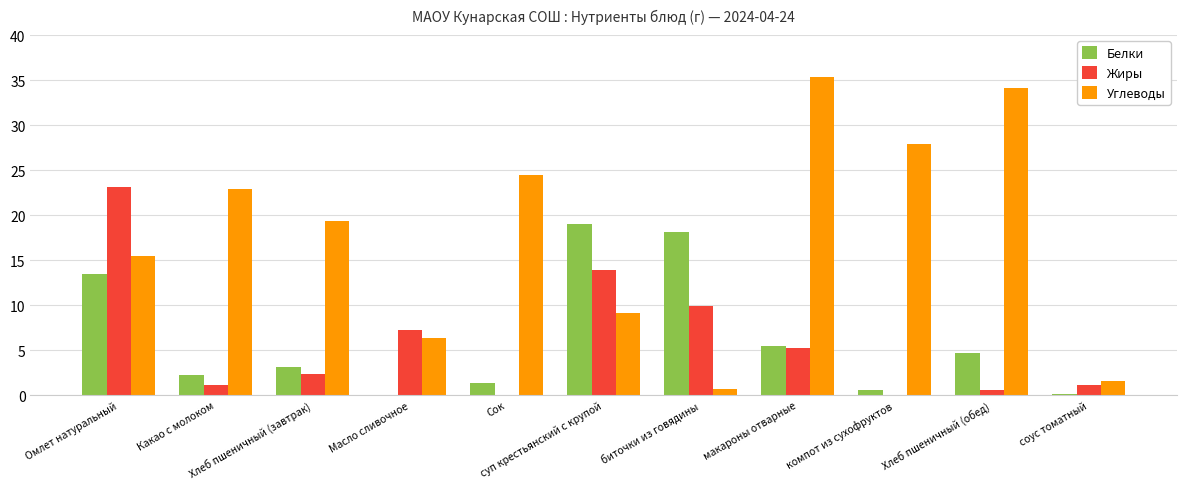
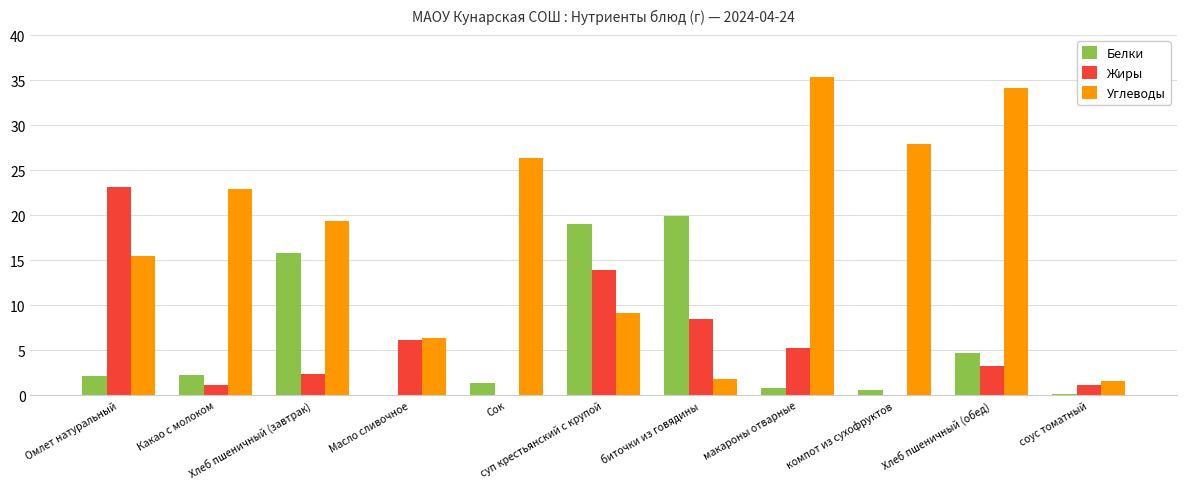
Белки, Омлет натуральный: 13 -> 2
Белки, Хлеб пшеничный (завтрак): 3 -> 16
Жиры, Масло сливочное: 7 -> 6
Углеводы, Сок: 25 -> 26
Белки, биточки из говядины: 18 -> 20
Жиры, биточки из говядины: 10 -> 9
Углеводы, биточки из говядины: 1 -> 2
Белки, макароны отварные: 6 -> 1
Жиры, Хлеб пшеничный (обед): 1 -> 3
